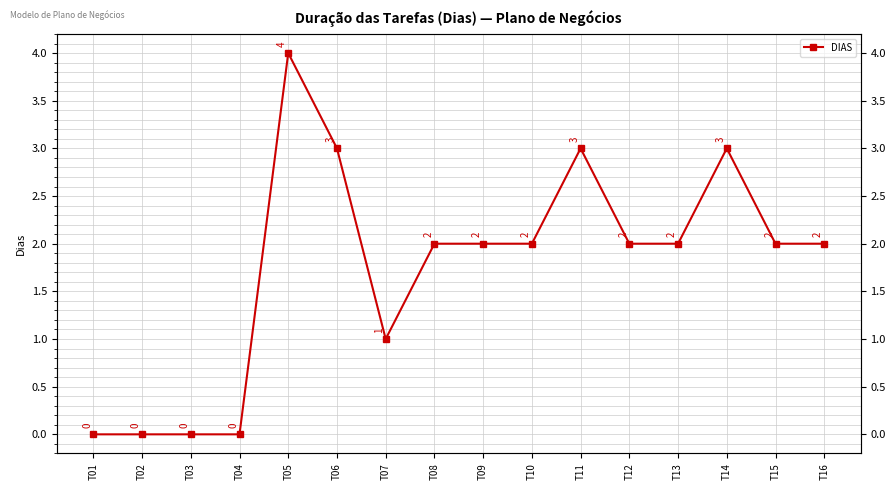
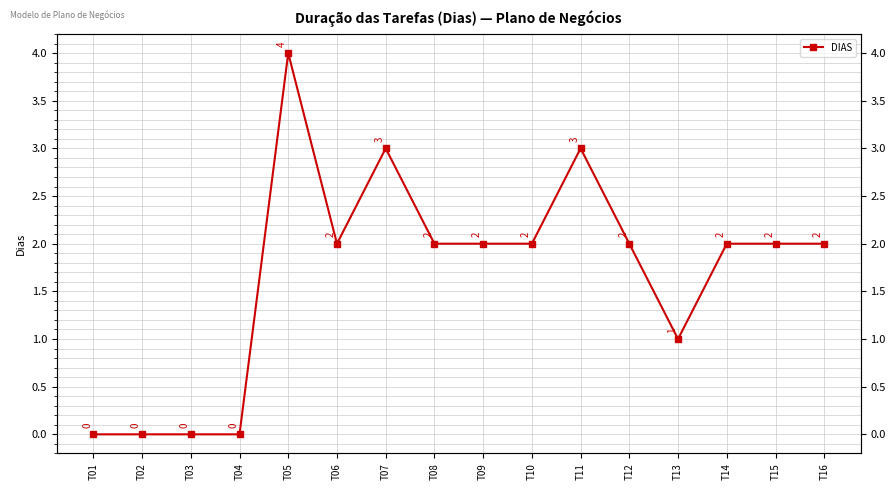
T06: 3 -> 2
T07: 1 -> 3
T13: 2 -> 1
T14: 3 -> 2
